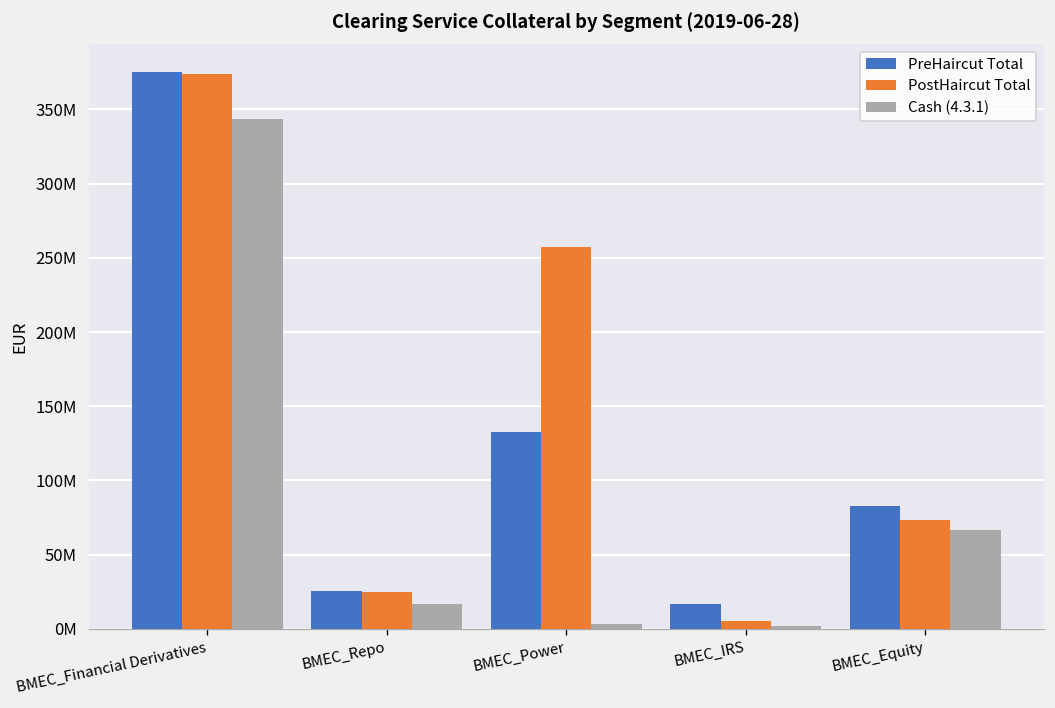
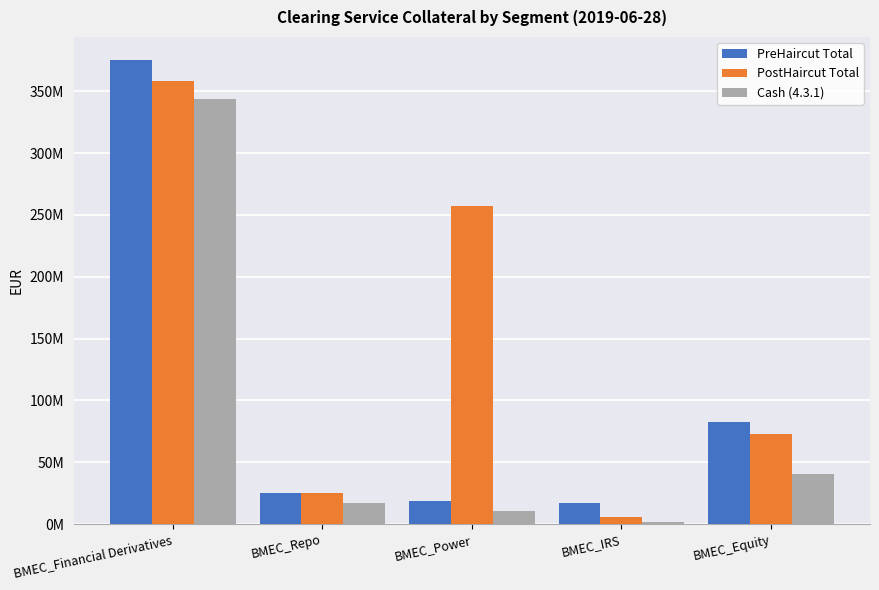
PostHaircut Total, BMEC_Financial Derivatives: 374000000 -> 358000000
PreHaircut Total, BMEC_Power: 133000000 -> 19000000
Cash (4.3.1), BMEC_Power: 3000000 -> 11000000
Cash (4.3.1), BMEC_Equity: 67000000 -> 41000000
